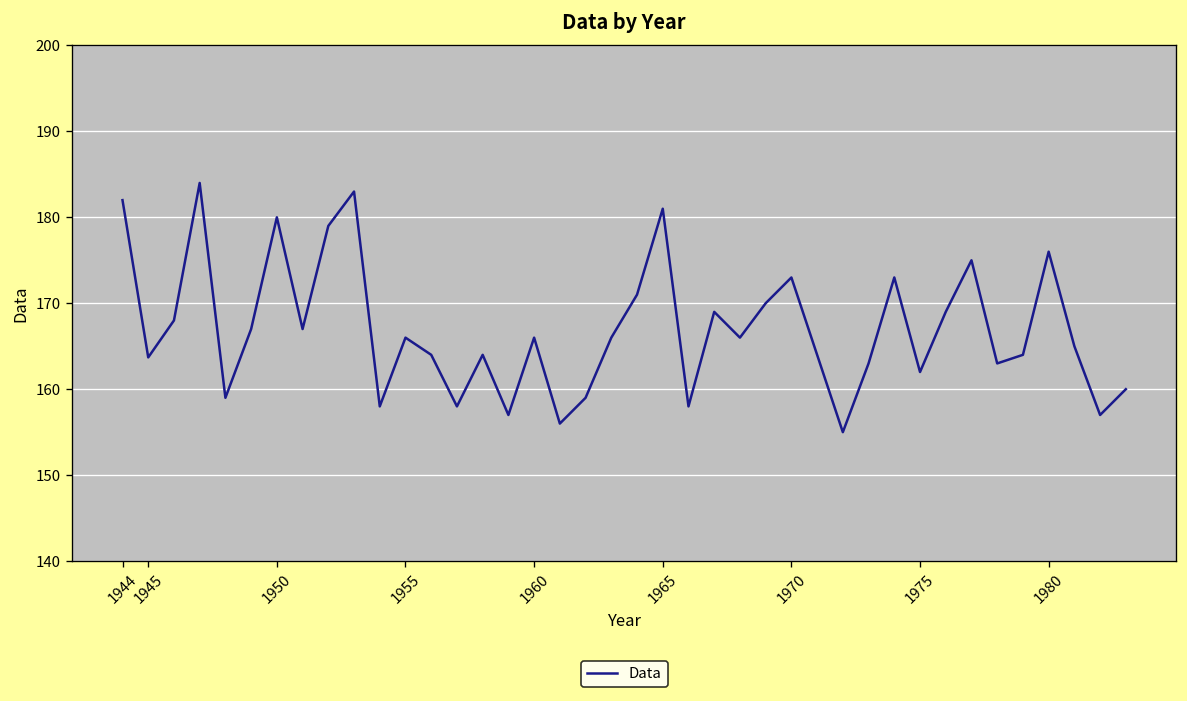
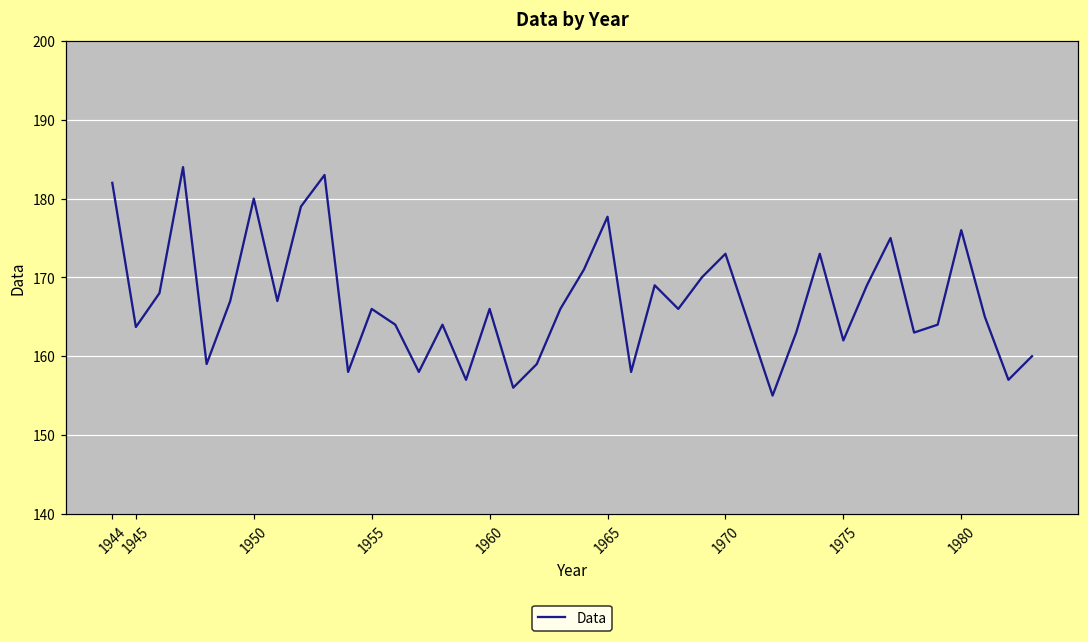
1965: 181 -> 178
